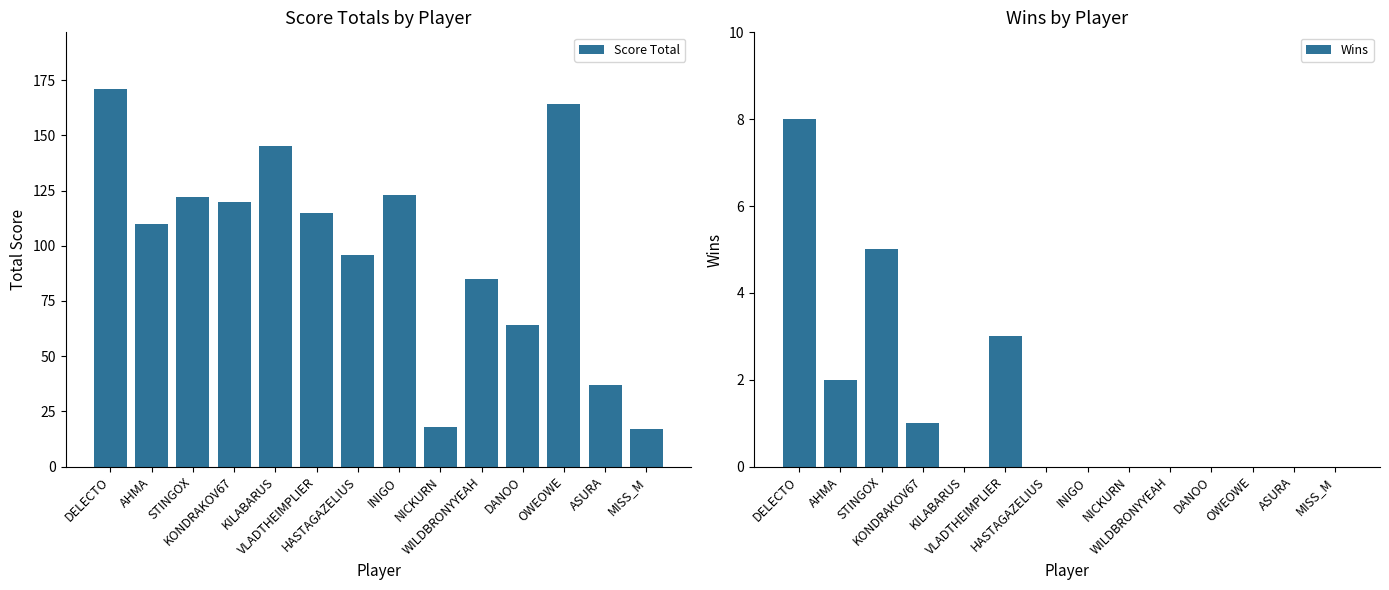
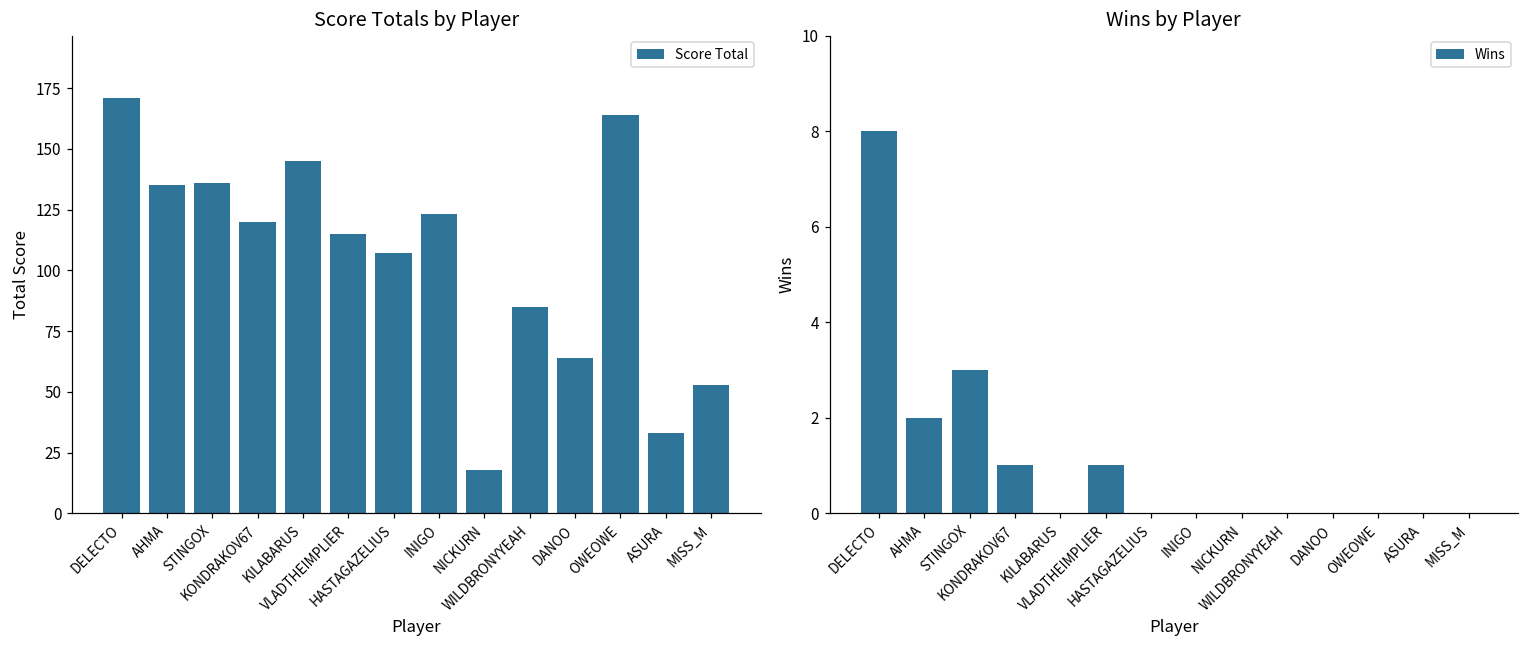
Score Totals by Player, AHMA: 110 -> 135
Score Totals by Player, STINGOX: 122 -> 136
Score Totals by Player, HASTAGAZELIUS: 96 -> 107
Score Totals by Player, ASURA: 37 -> 33
Score Totals by Player, MISS_M: 17 -> 53
Wins by Player, STINGOX: 5 -> 3
Wins by Player, VLADTHEIMPLIER: 3 -> 1
